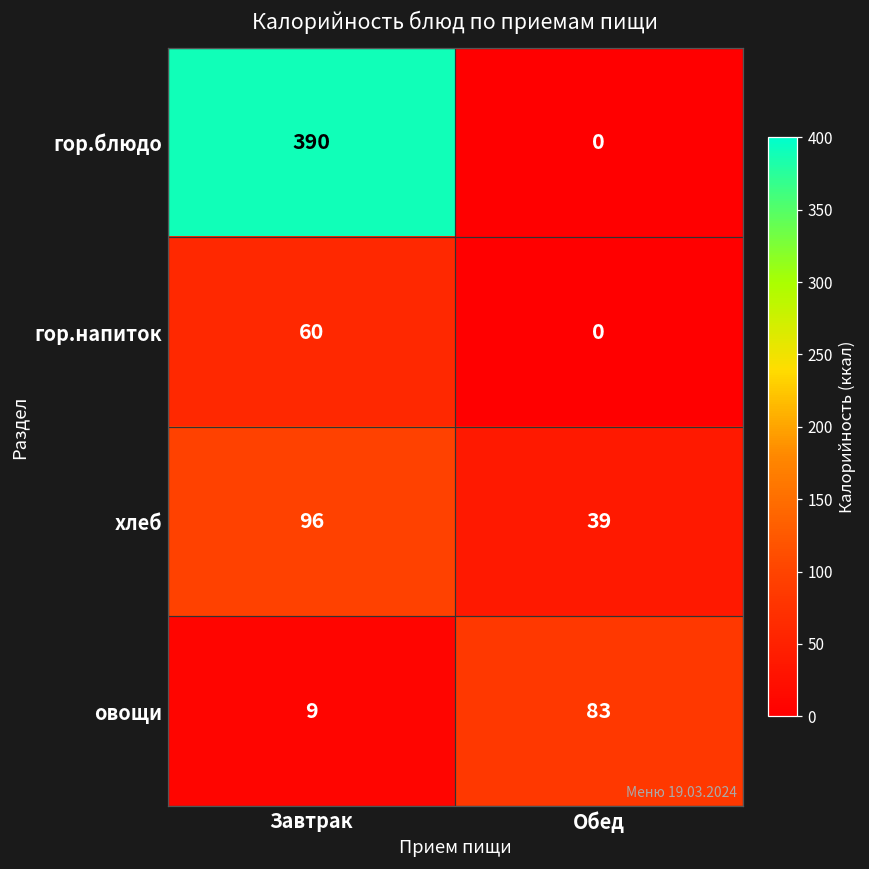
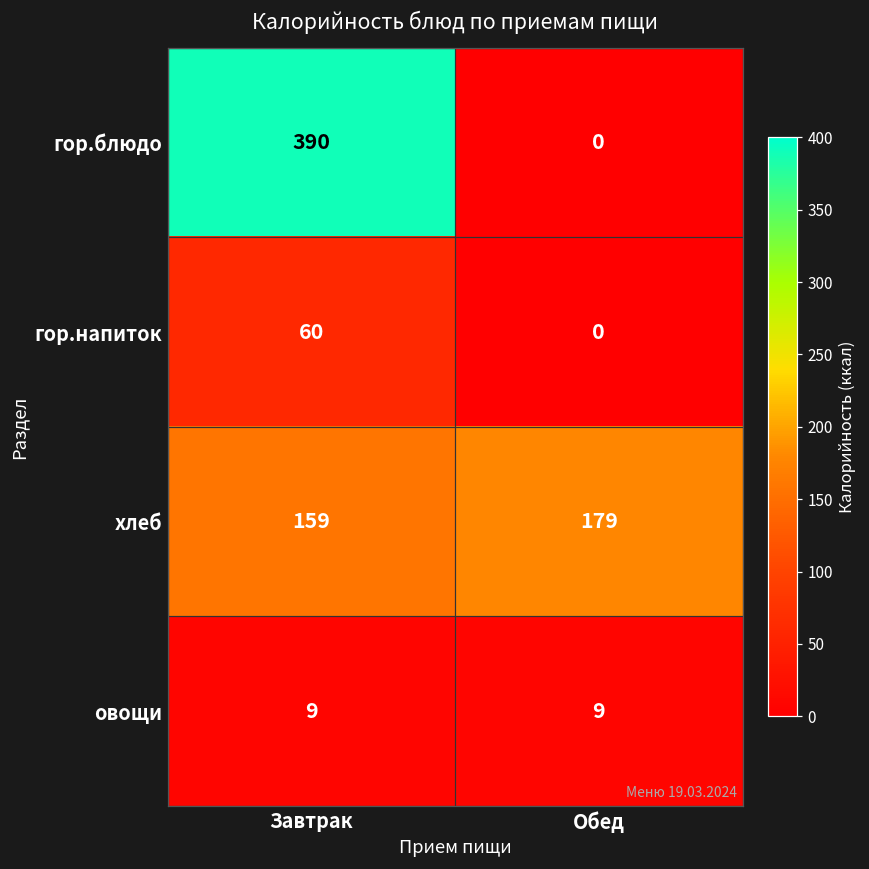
хлеб, Завтрак: 96 -> 159
хлеб, Обед: 39 -> 179
овощи, Обед: 83 -> 9
